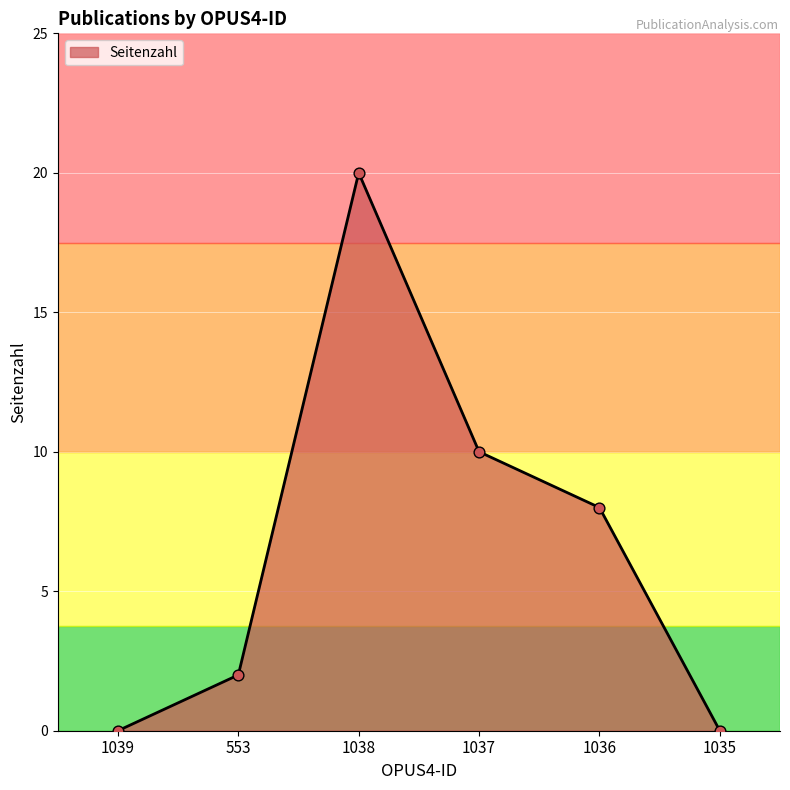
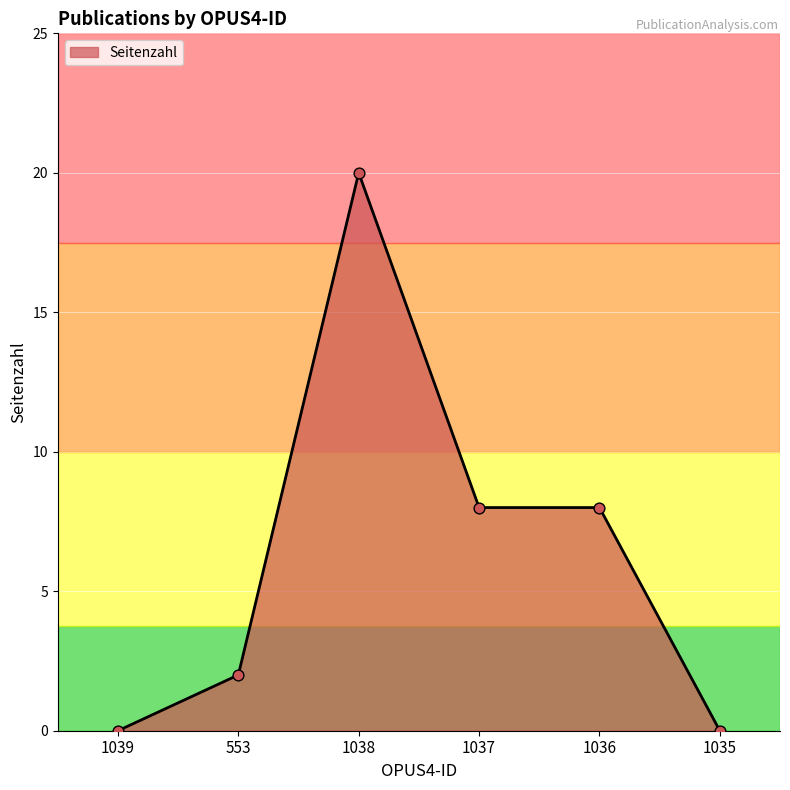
1037: 10 -> 8
